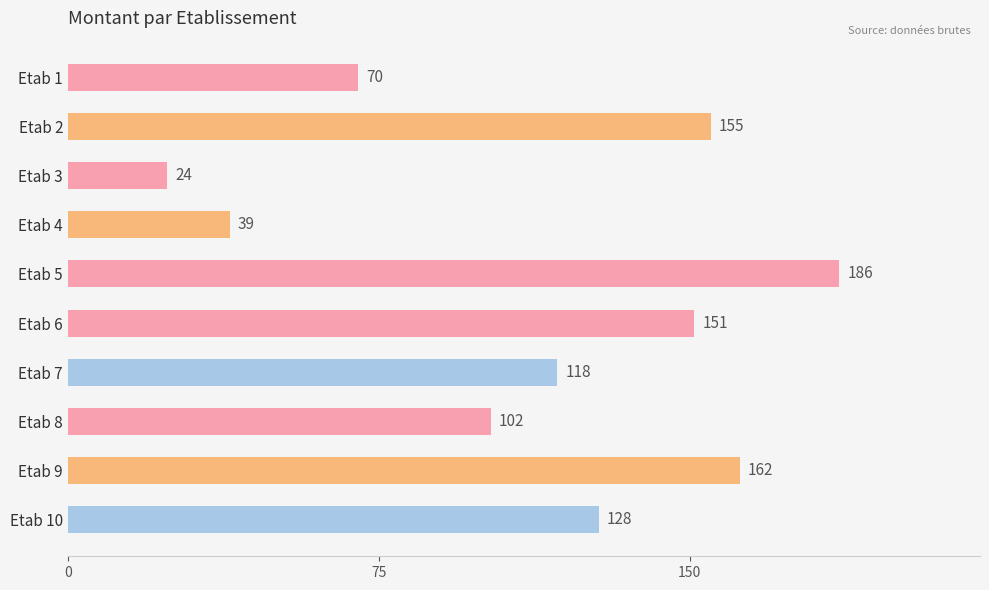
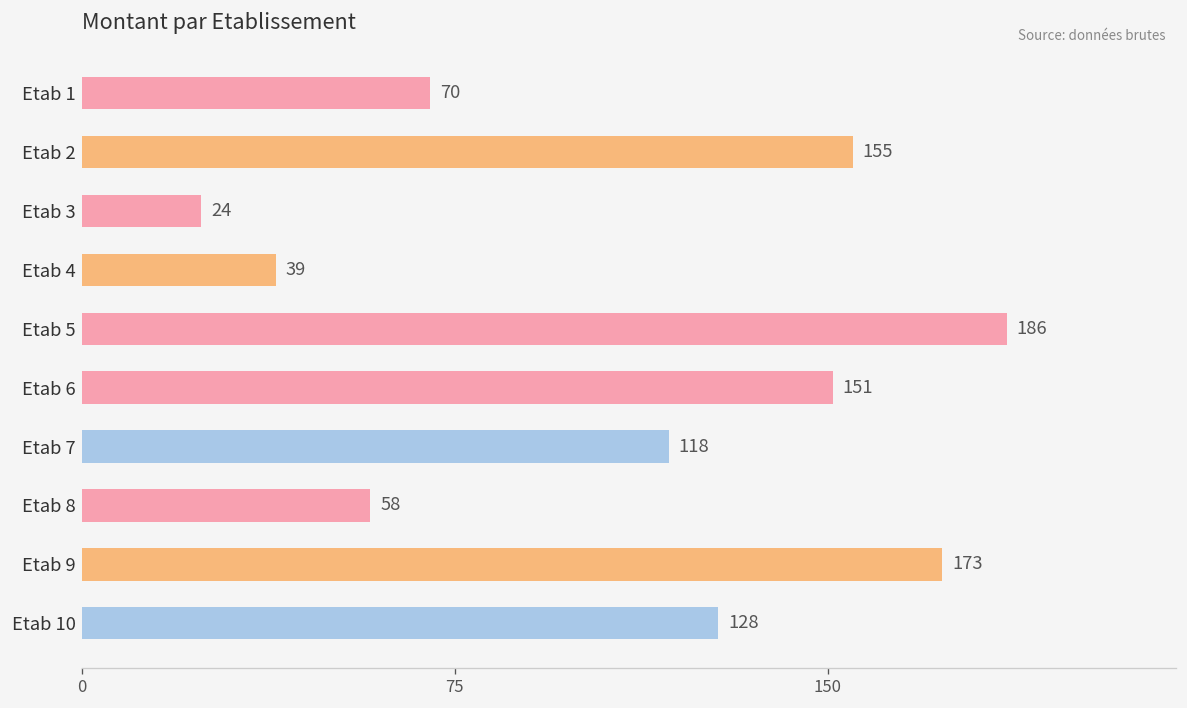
Etab 8: 102 -> 58
Etab 9: 162 -> 173
